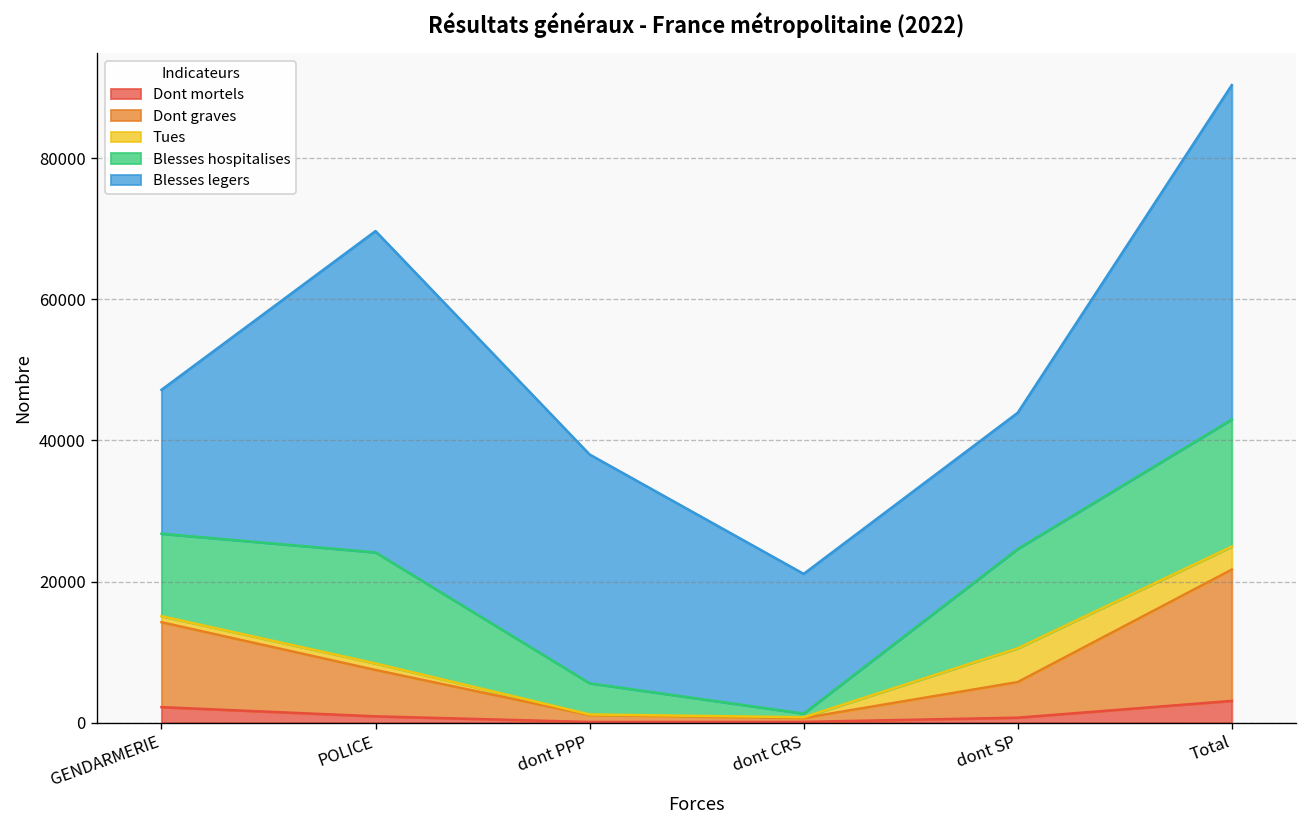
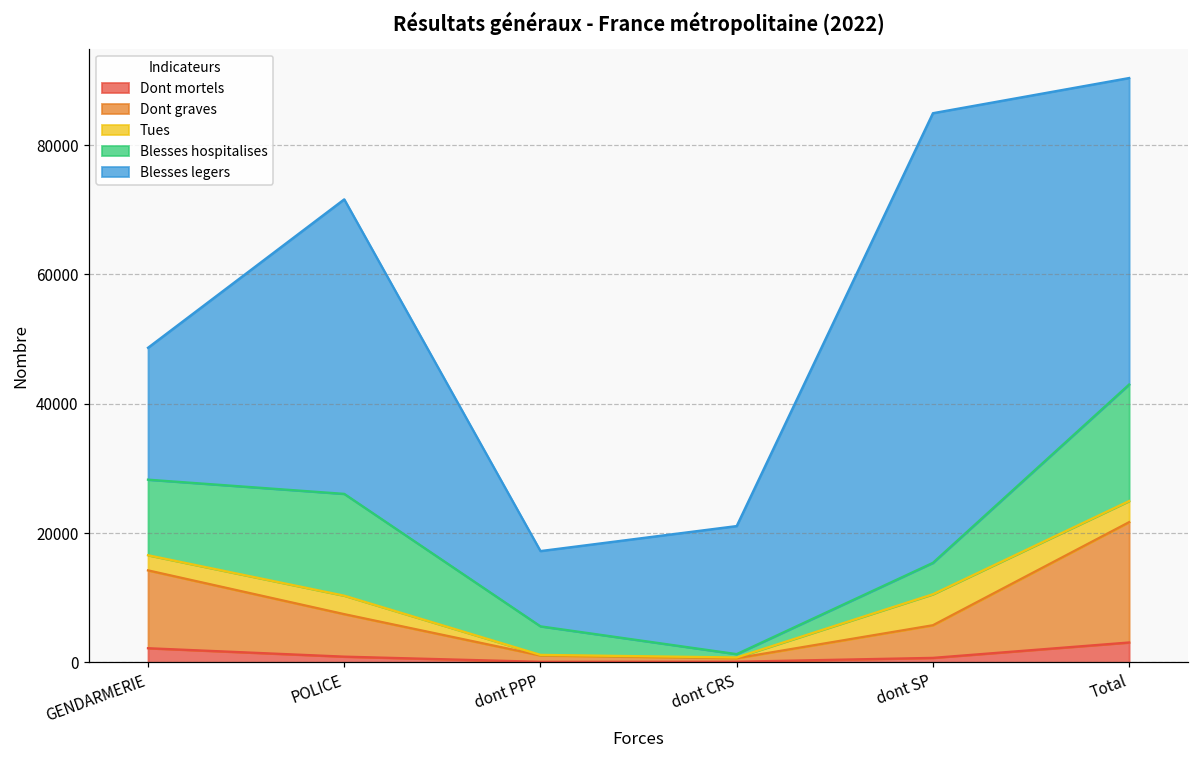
Tues, GENDARMERIE: 1000 -> 2000
Tues, POLICE: 1000 -> 3000
Blesses legers, dont PPP: 32000 -> 12000
Blesses hospitalises, dont SP: 14000 -> 5000
Blesses legers, dont SP: 19000 -> 70000
